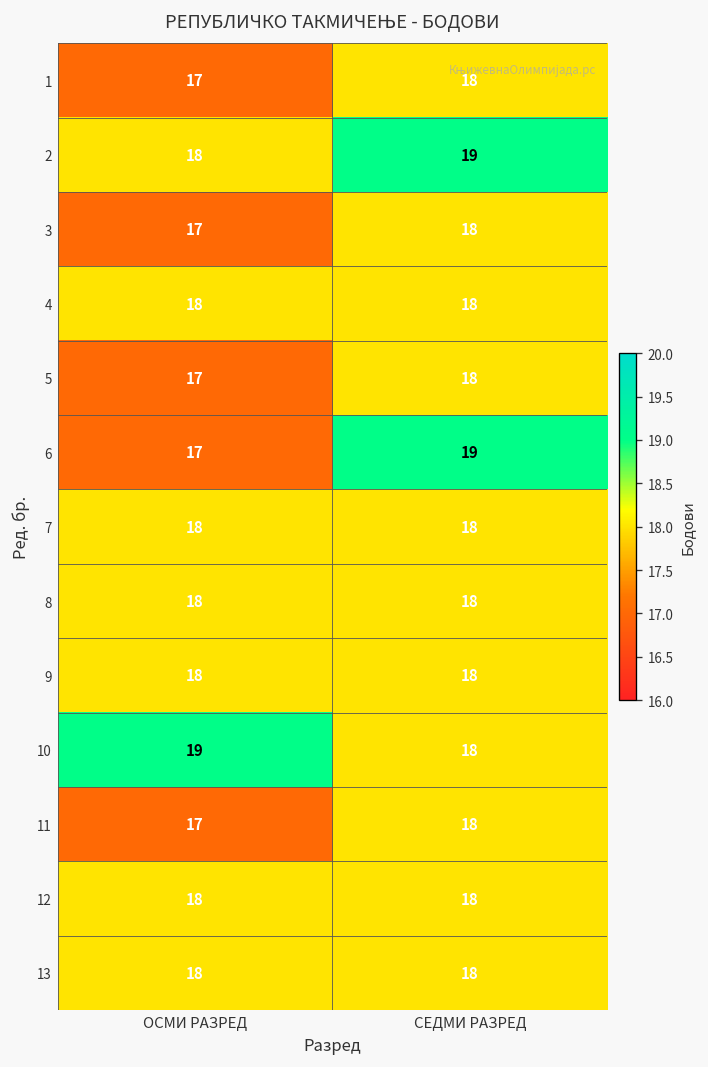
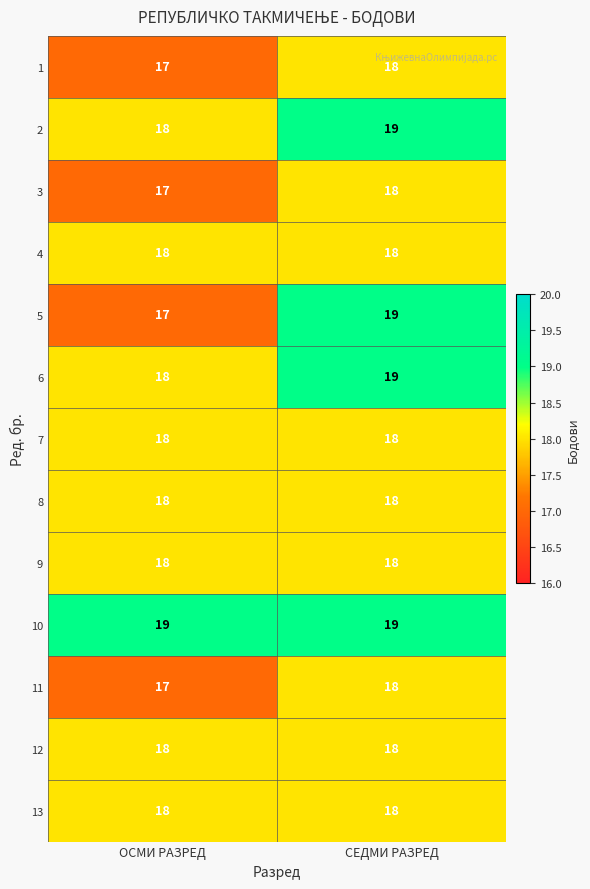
5, СЕДМИ РАЗРЕД: 18 -> 19
6, ОСМИ РАЗРЕД: 17 -> 18
10, СЕДМИ РАЗРЕД: 18 -> 19
